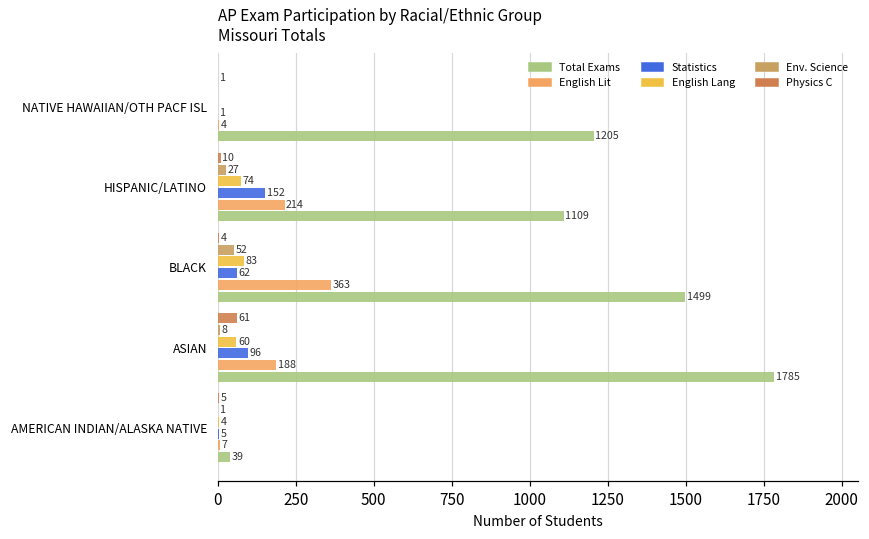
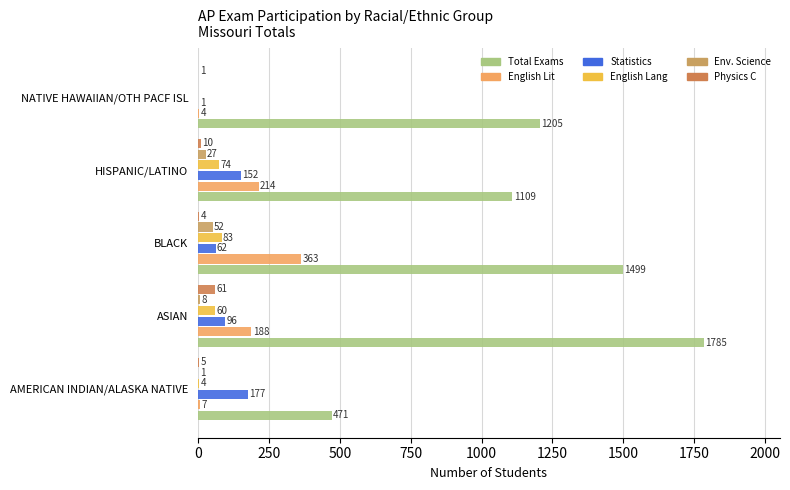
Statistics, AMERICAN INDIAN/ALASKA NATIVE: 5 -> 177
Total Exams, AMERICAN INDIAN/ALASKA NATIVE: 39 -> 471
